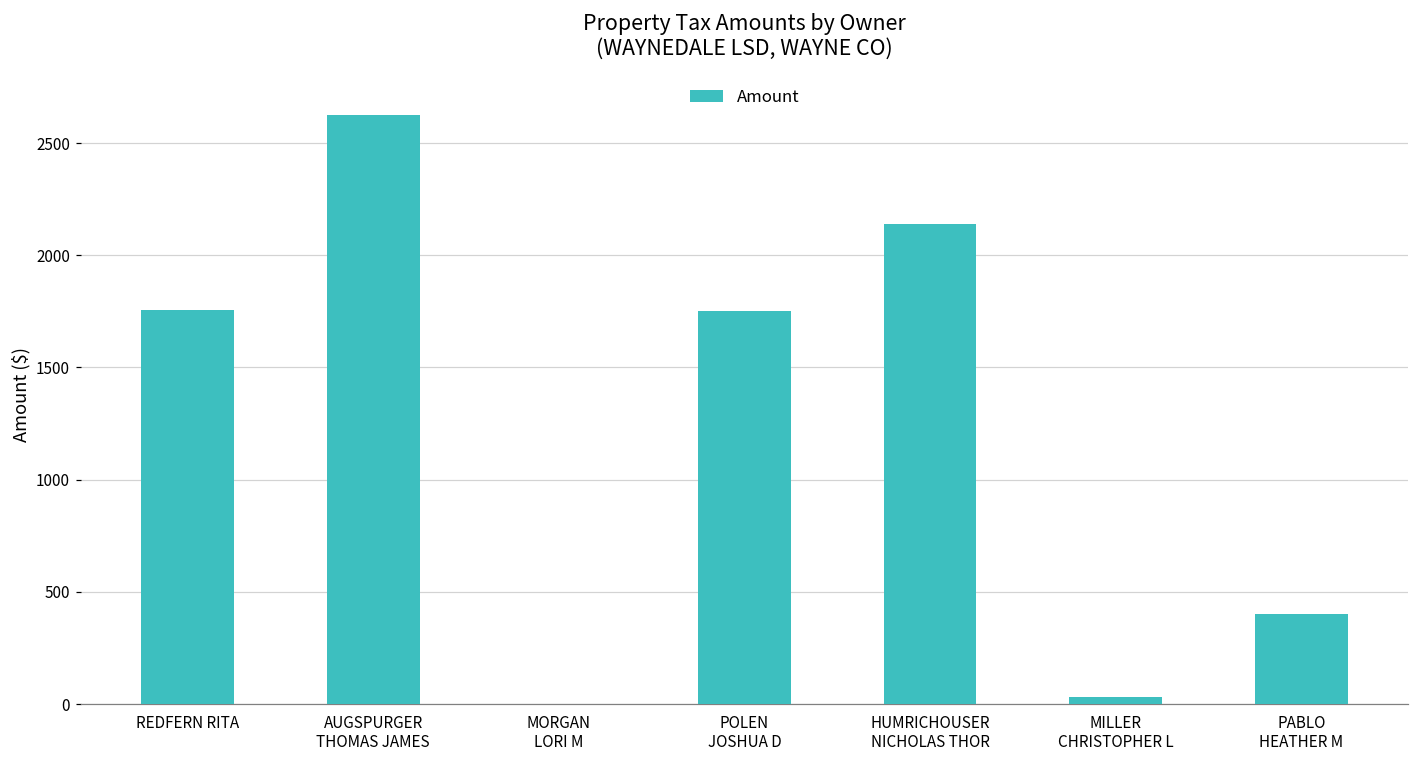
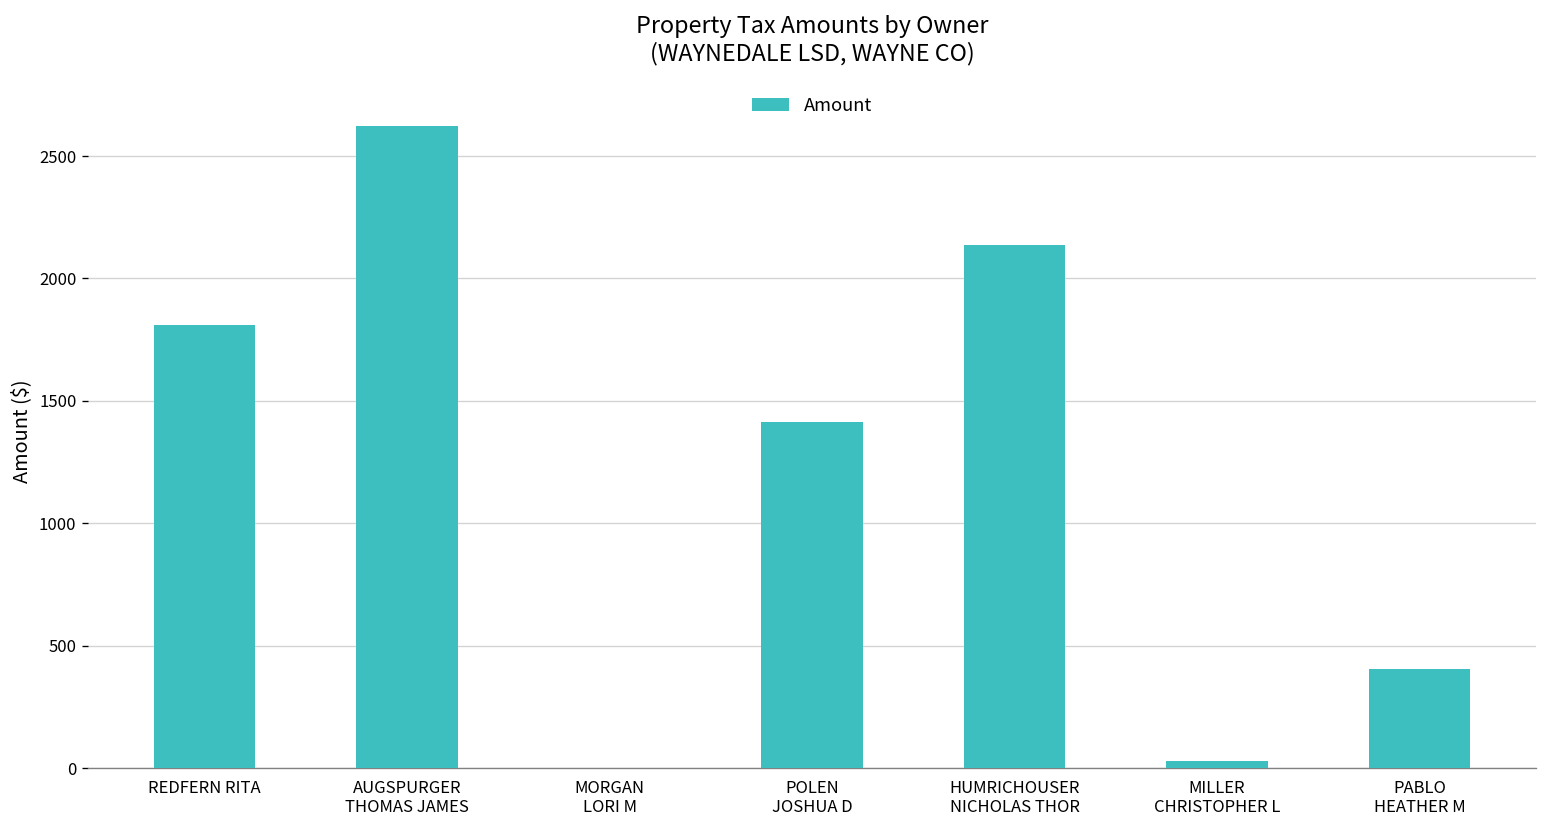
REDFERN RITA: 1760 -> 1810
POLEN JOSHUA D: 1750 -> 1410
